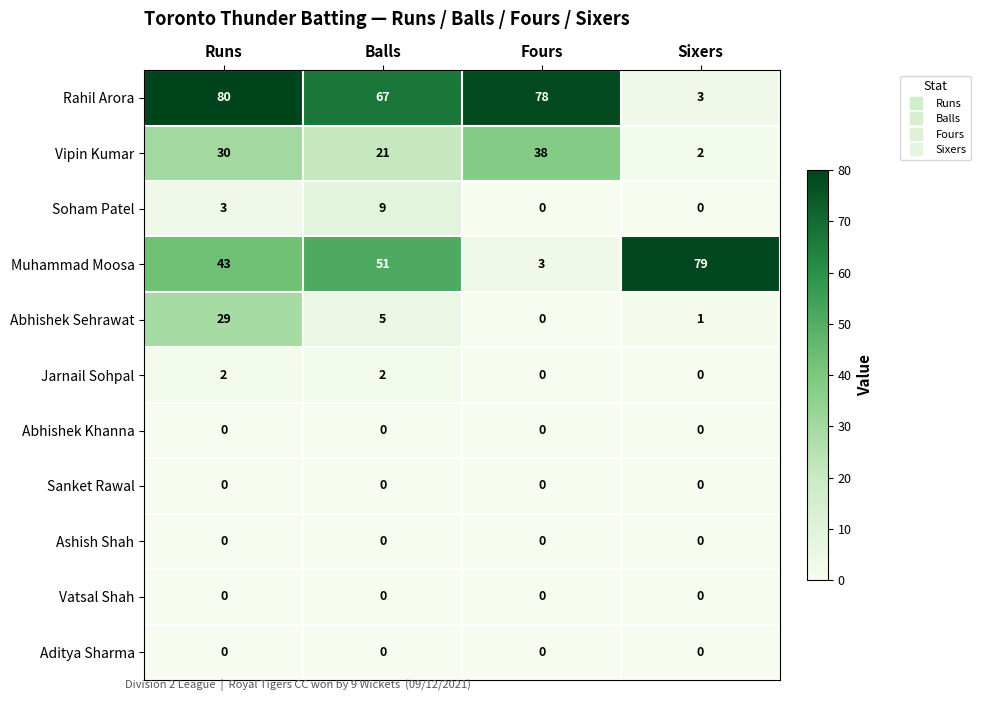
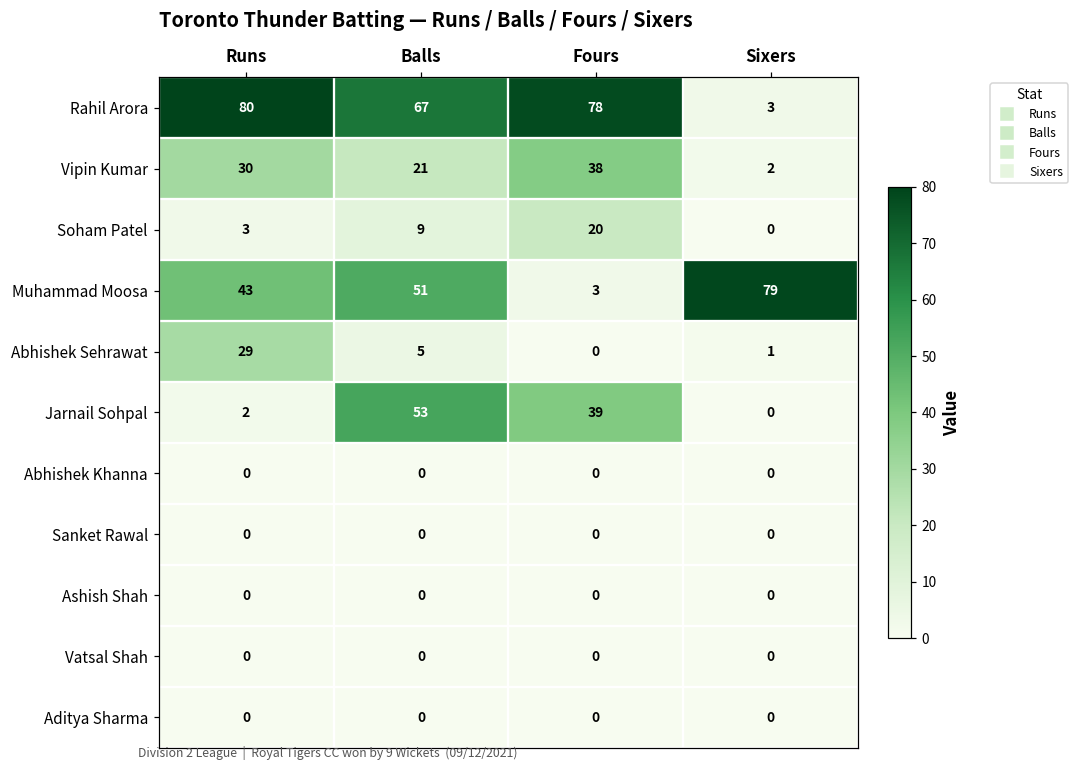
Soham Patel, Fours: 0 -> 20
Jarnail Sohpal, Balls: 2 -> 53
Jarnail Sohpal, Fours: 0 -> 39
